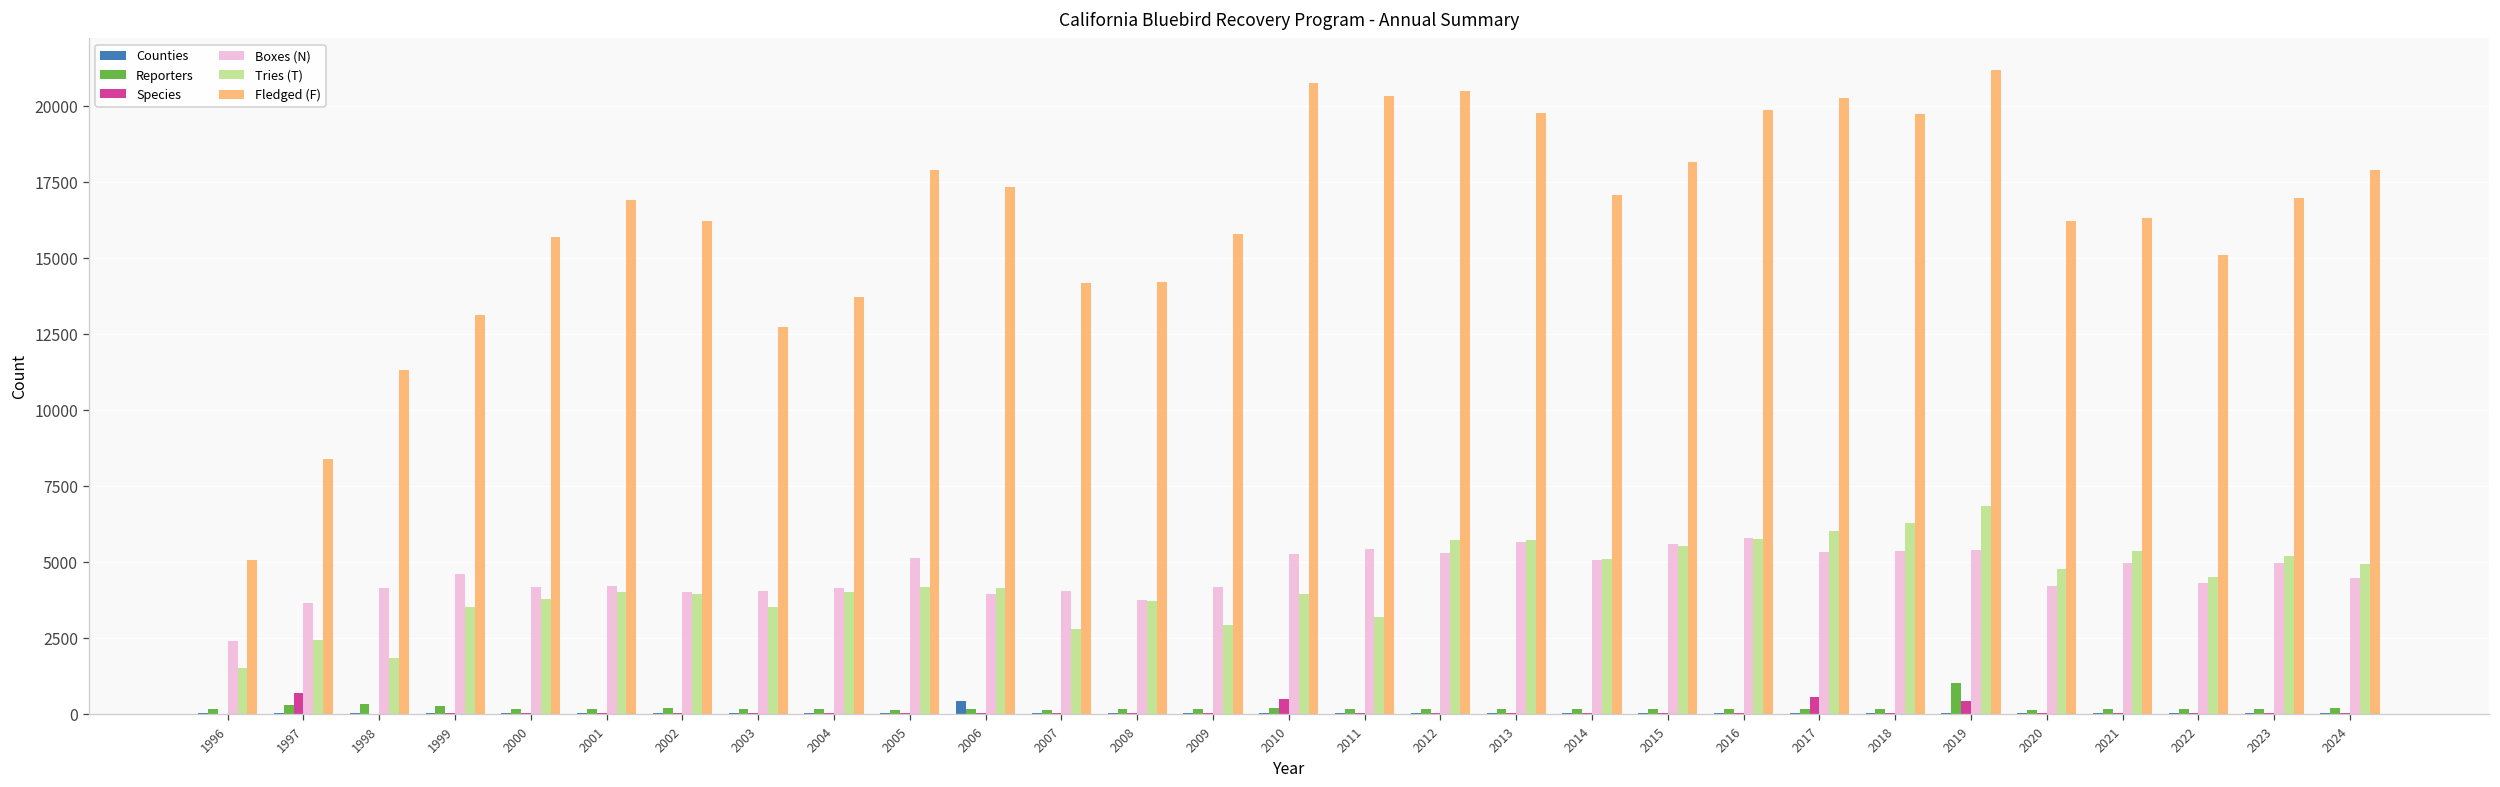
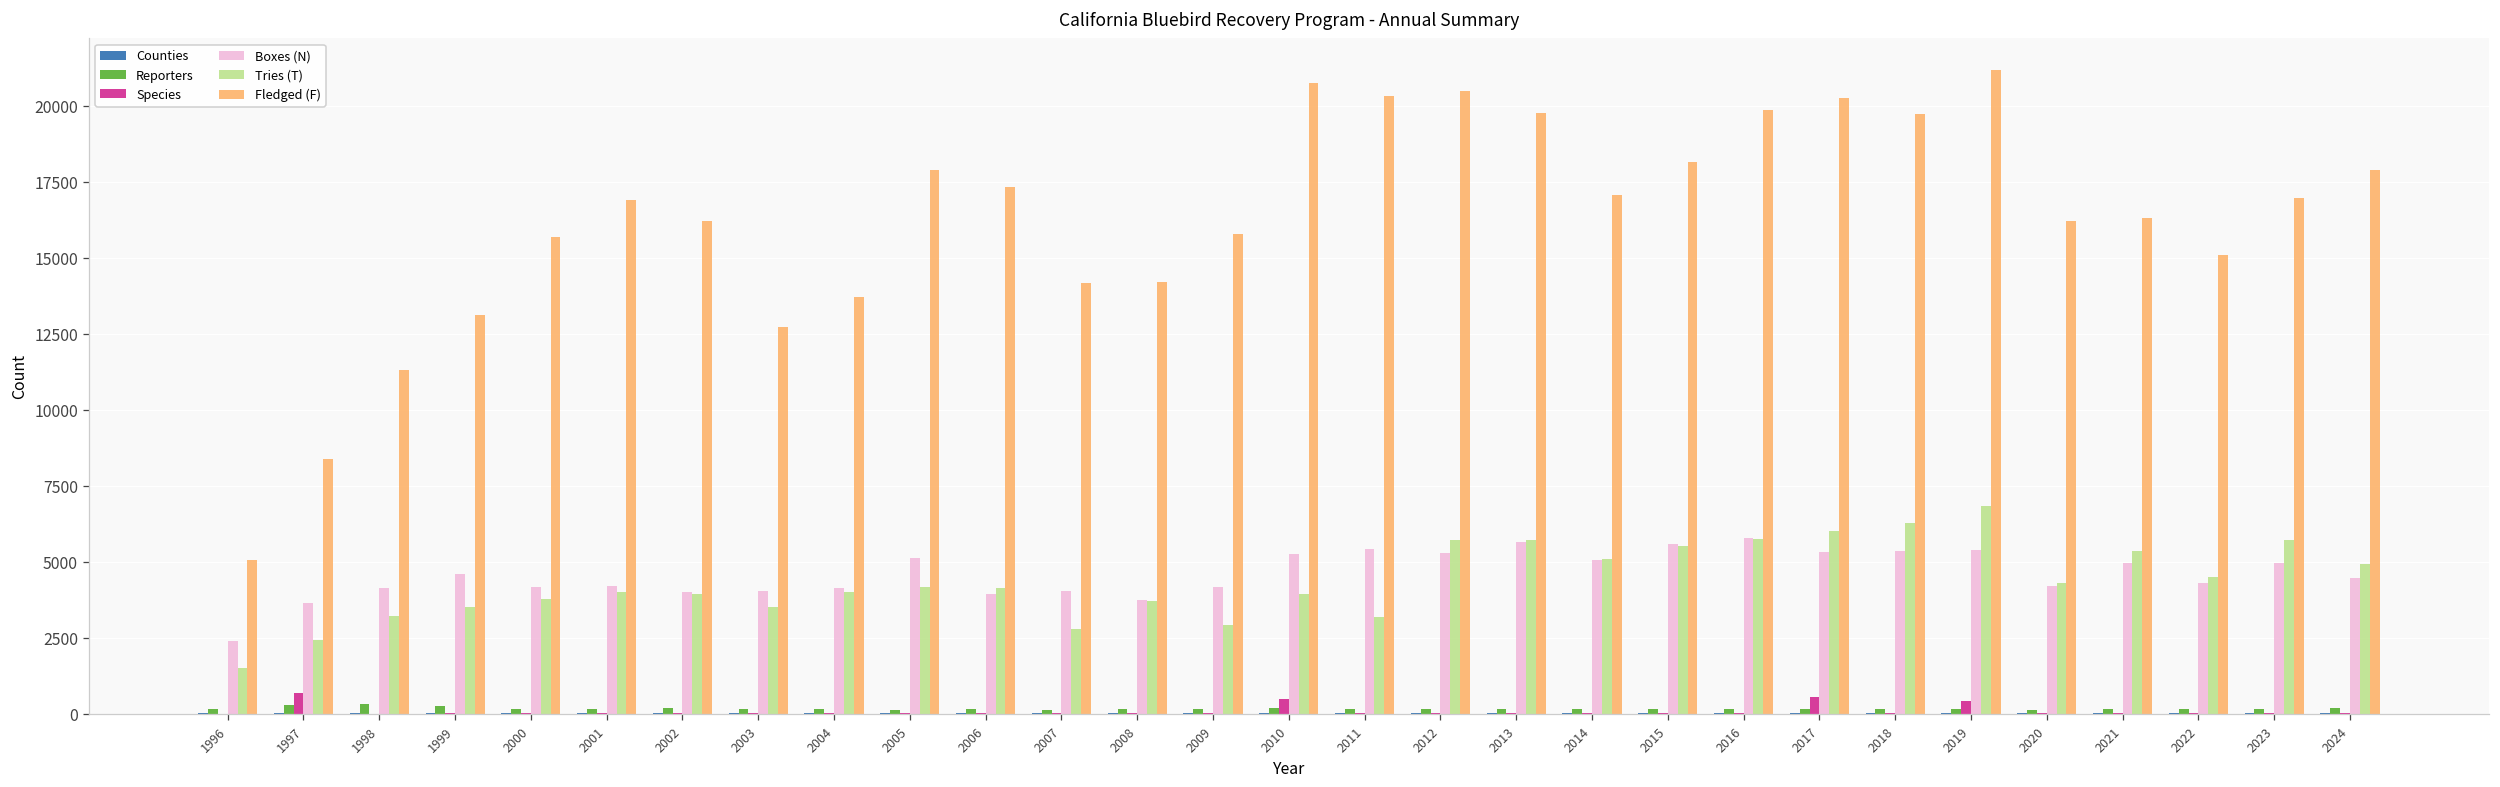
Tries (T), 1998: 1800 -> 3200
Counties, 2006: 400 -> 0
Reporters, 2019: 1000 -> 200
Tries (T), 2020: 4800 -> 4300
Tries (T), 2023: 5200 -> 5700
